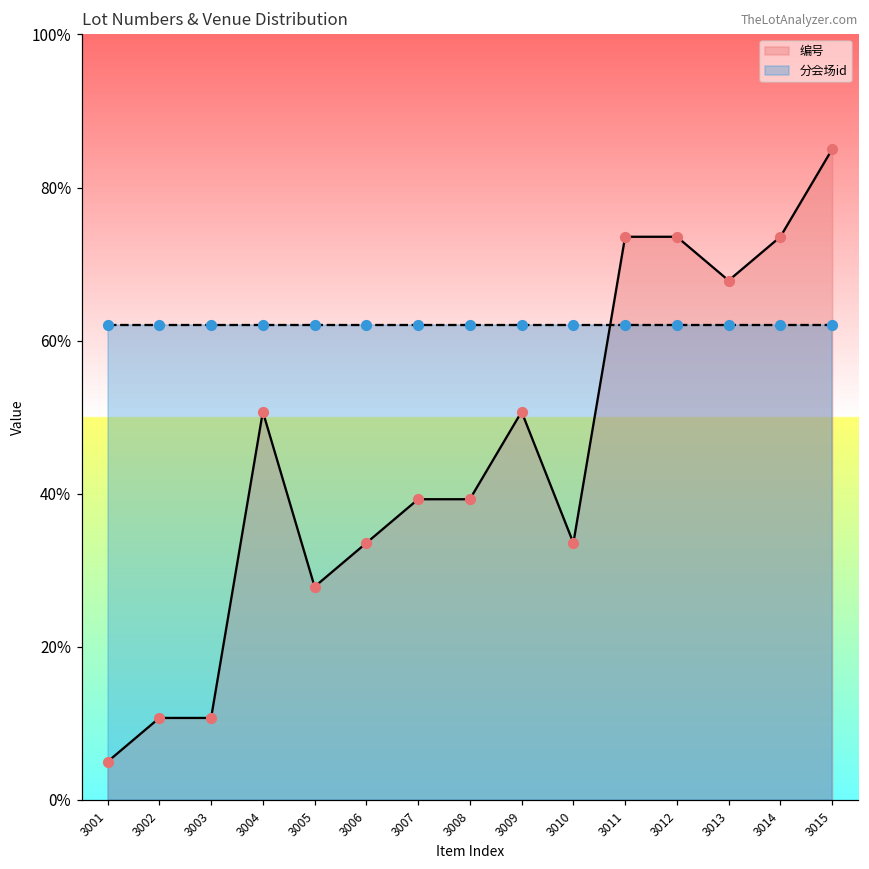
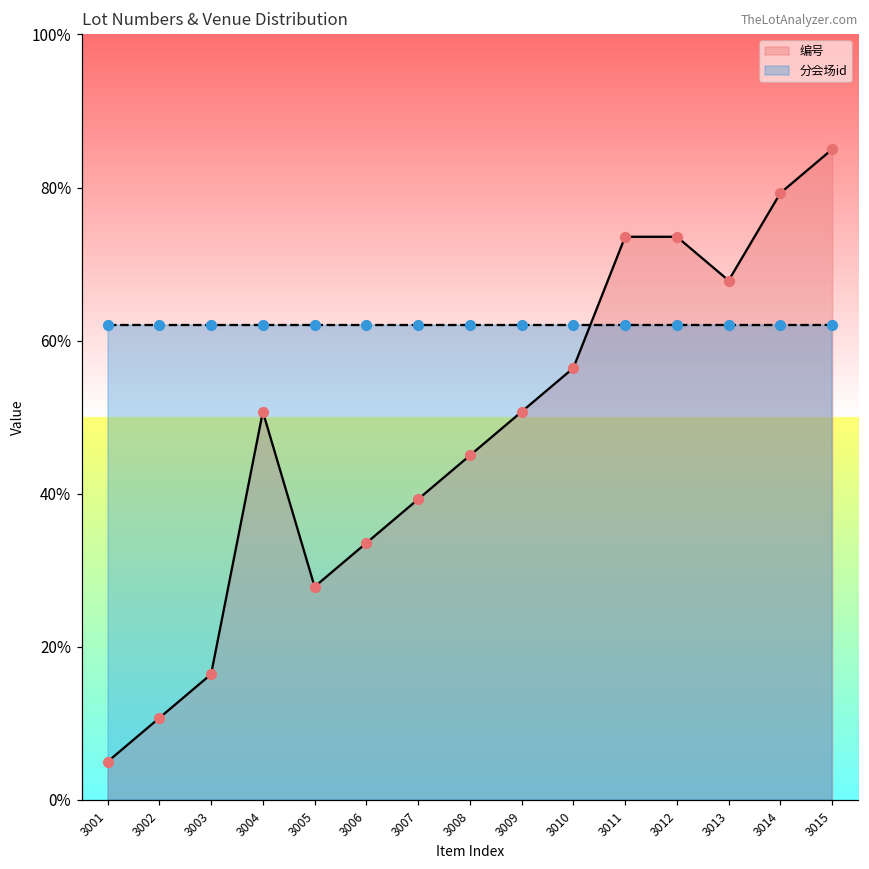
编号, 3003: 11% -> 16%
编号, 3008: 39% -> 45%
编号, 3010: 34% -> 56%
编号, 3014: 74% -> 79%
